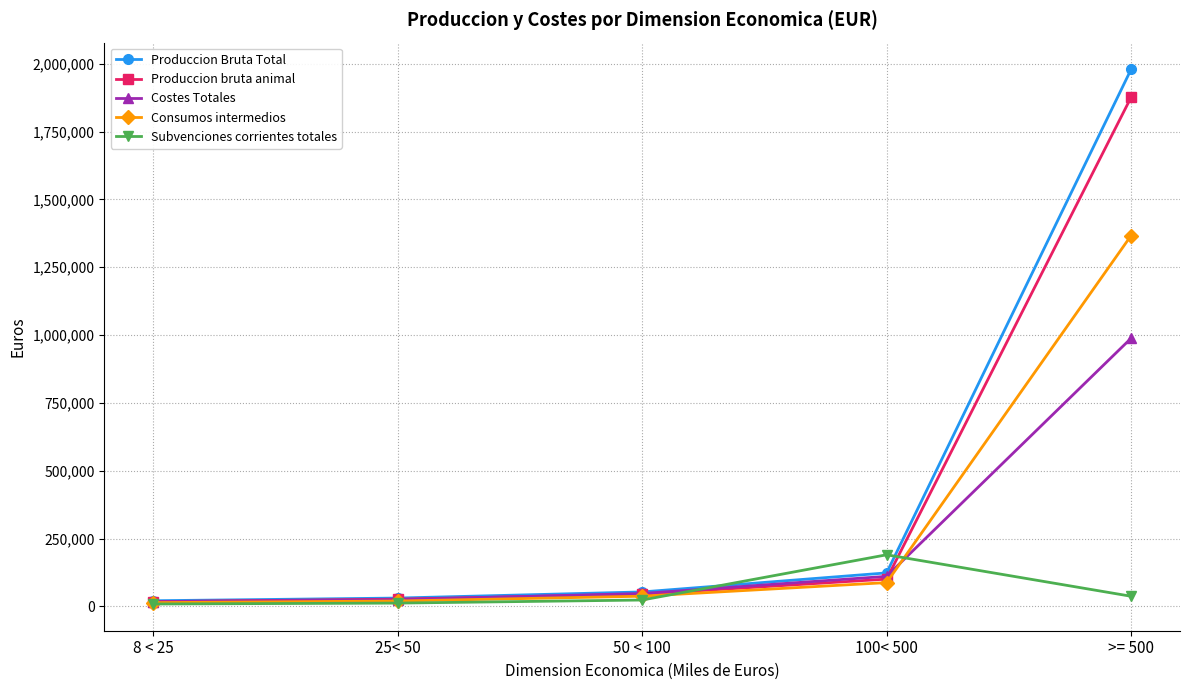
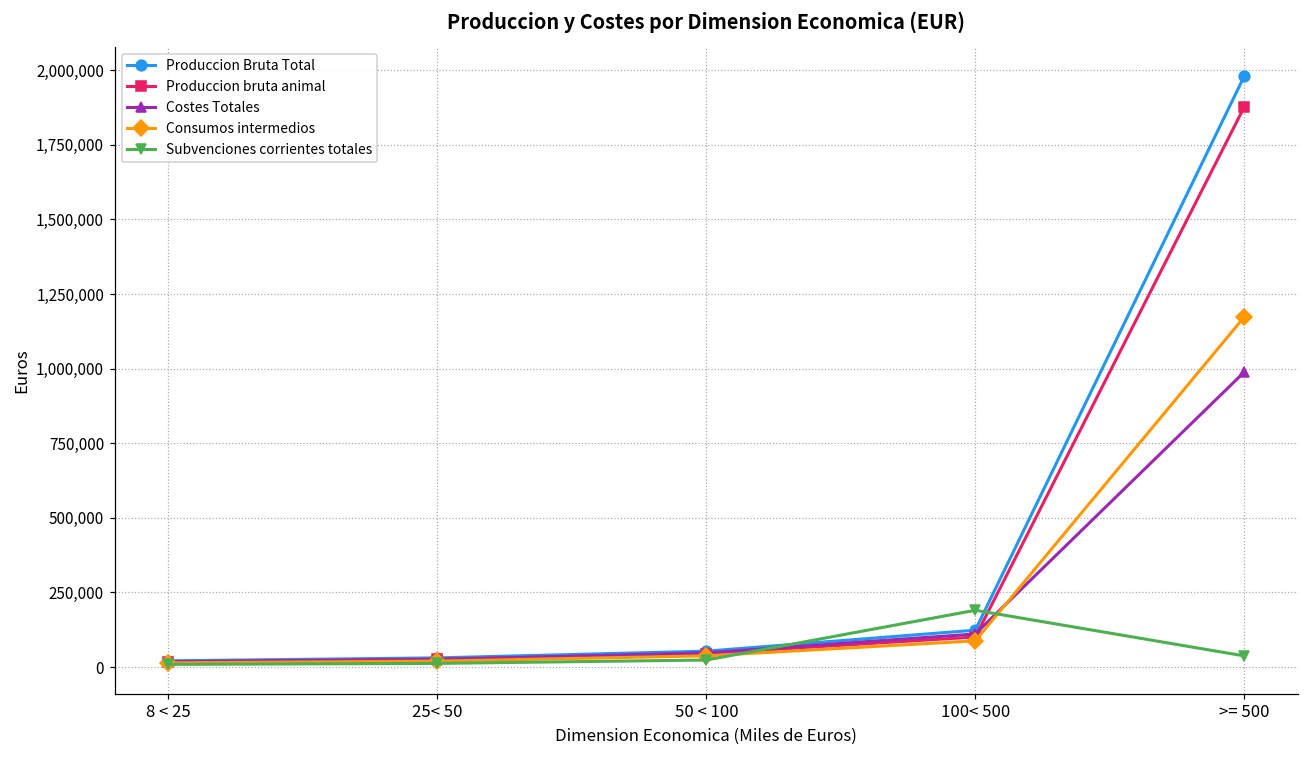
Consumos intermedios, >= 500: 1,370,000 -> 1,170,000
